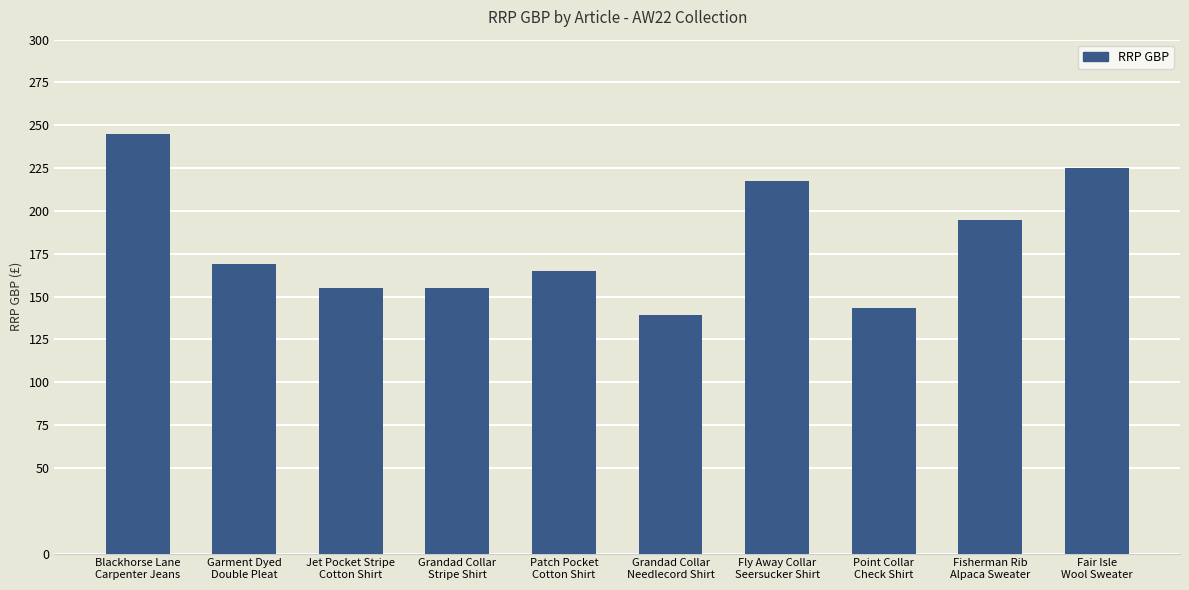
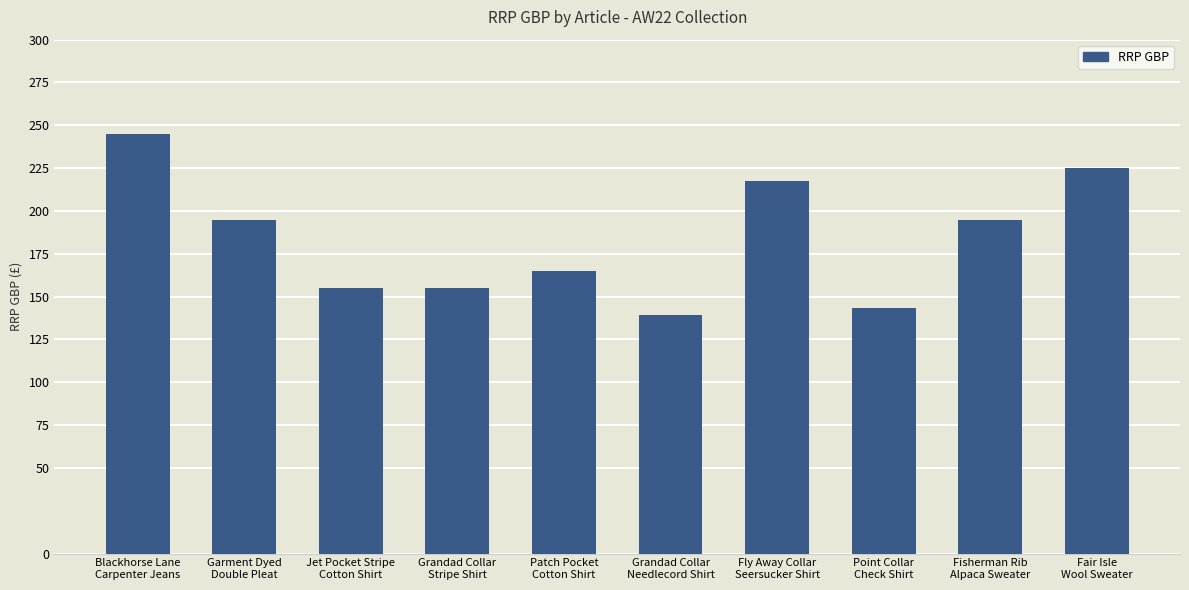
Garment Dyed Double Pleat: 169 -> 195
